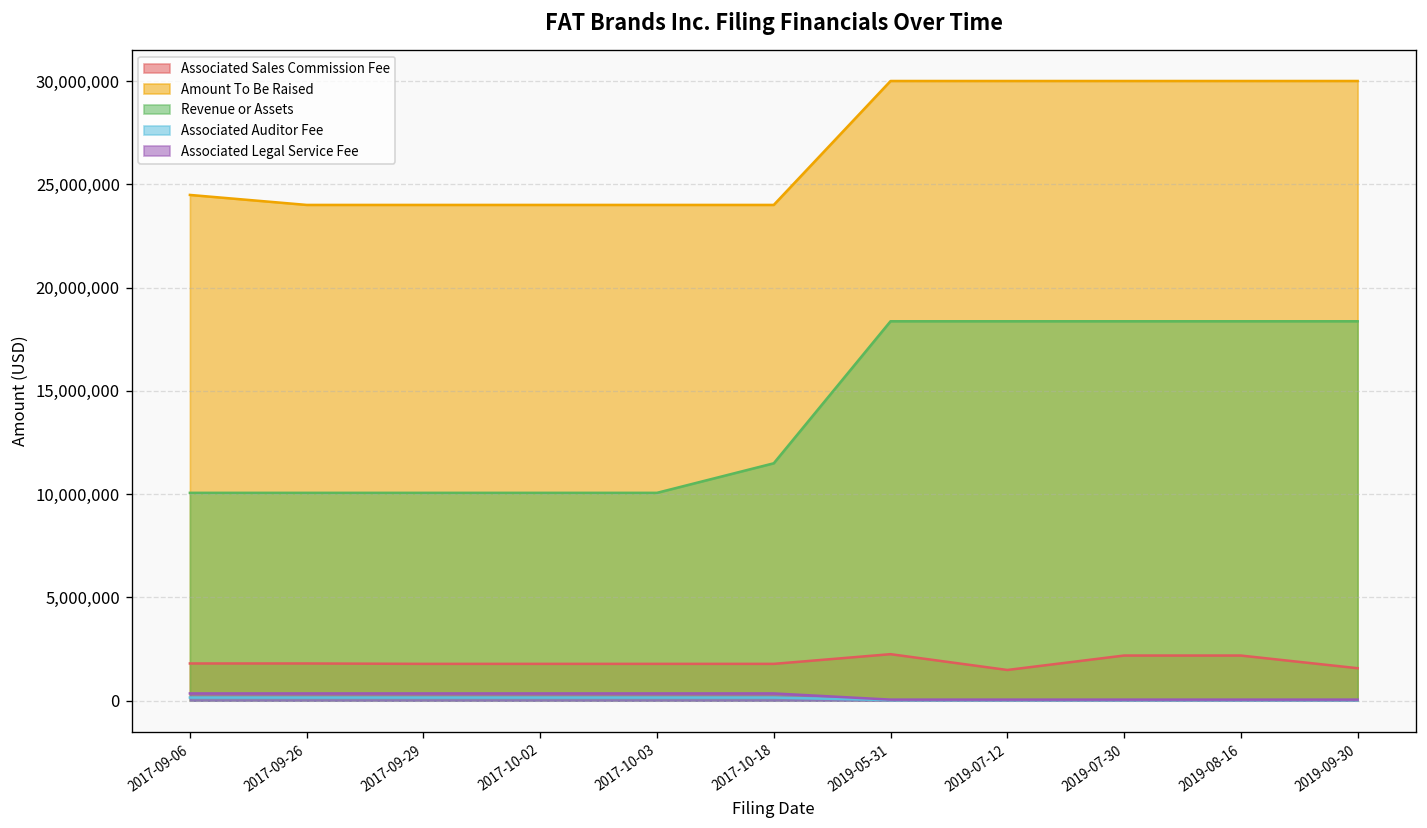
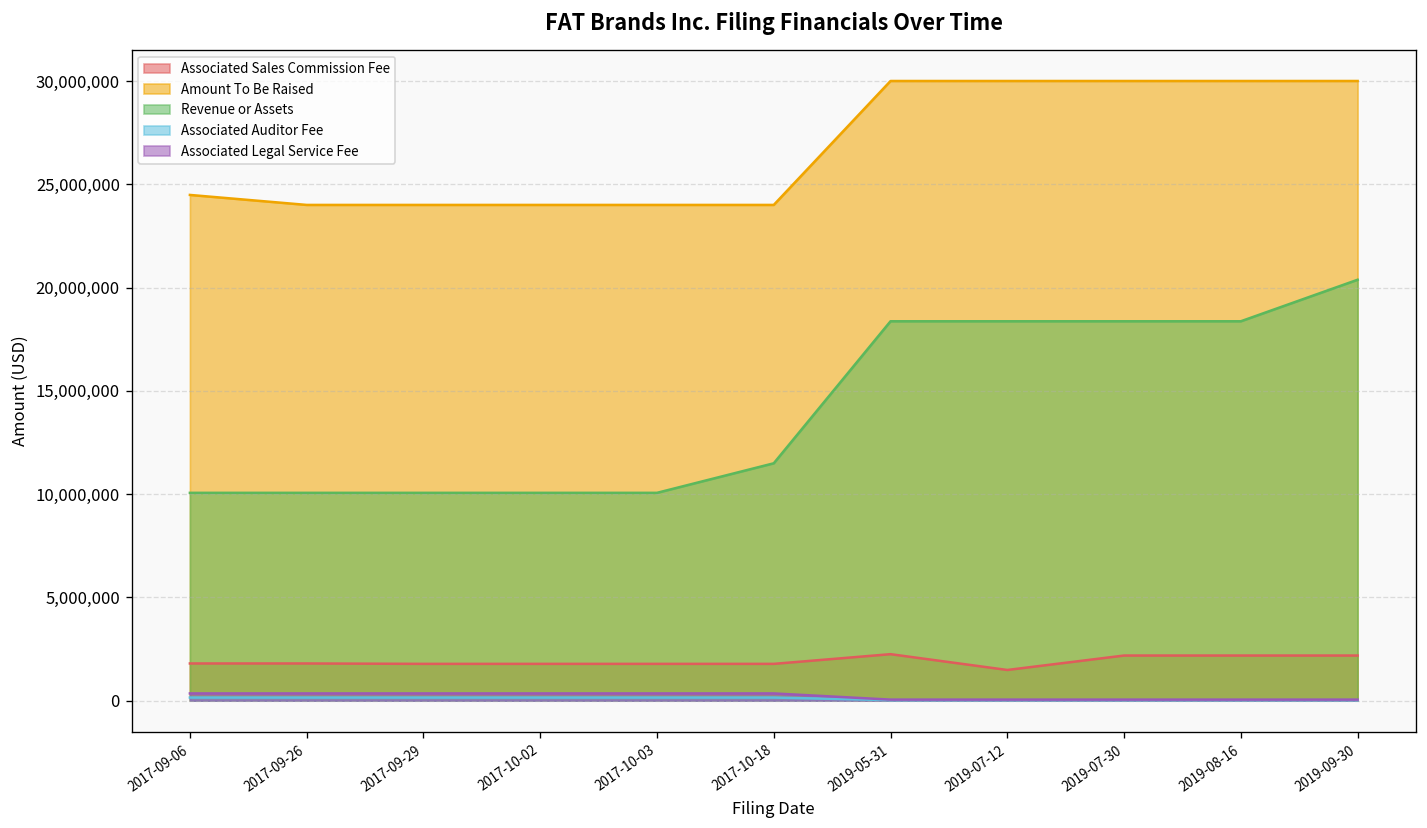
Associated Sales Commission Fee, 2019-09-30: 1,600,000 -> 2,200,000
Revenue or Assets, 2019-09-30: 18,400,000 -> 20,400,000
